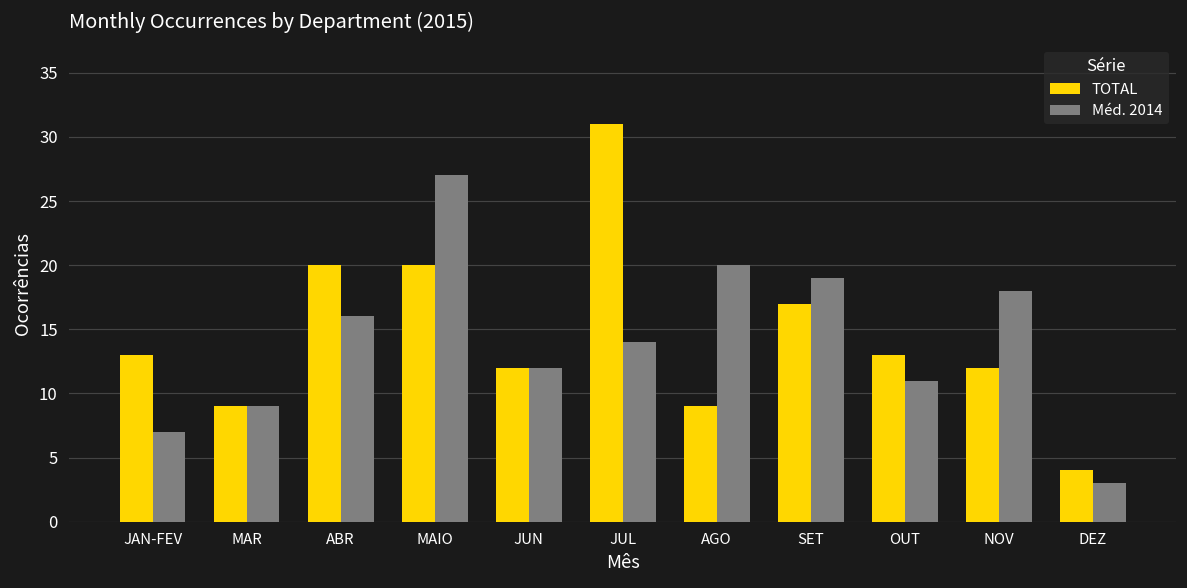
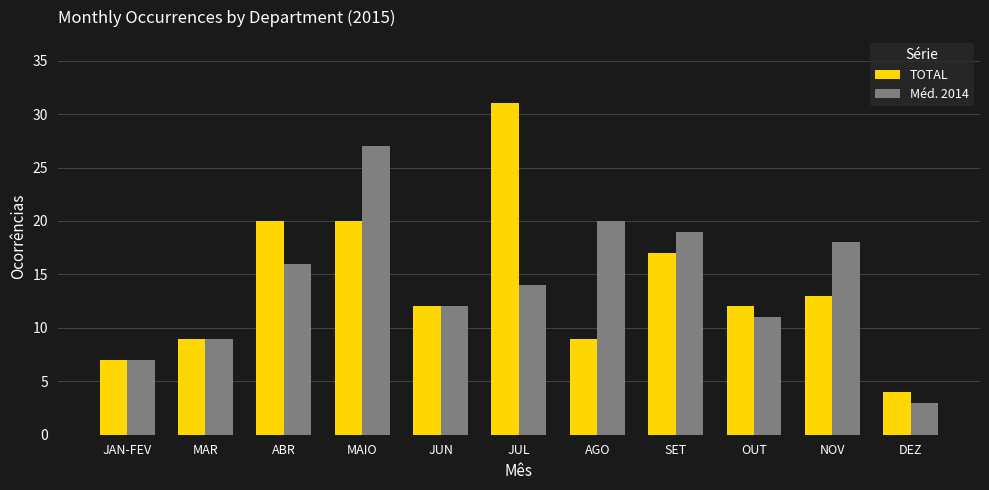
TOTAL, JAN-FEV: 13 -> 7
TOTAL, OUT: 13 -> 12
TOTAL, NOV: 12 -> 13
